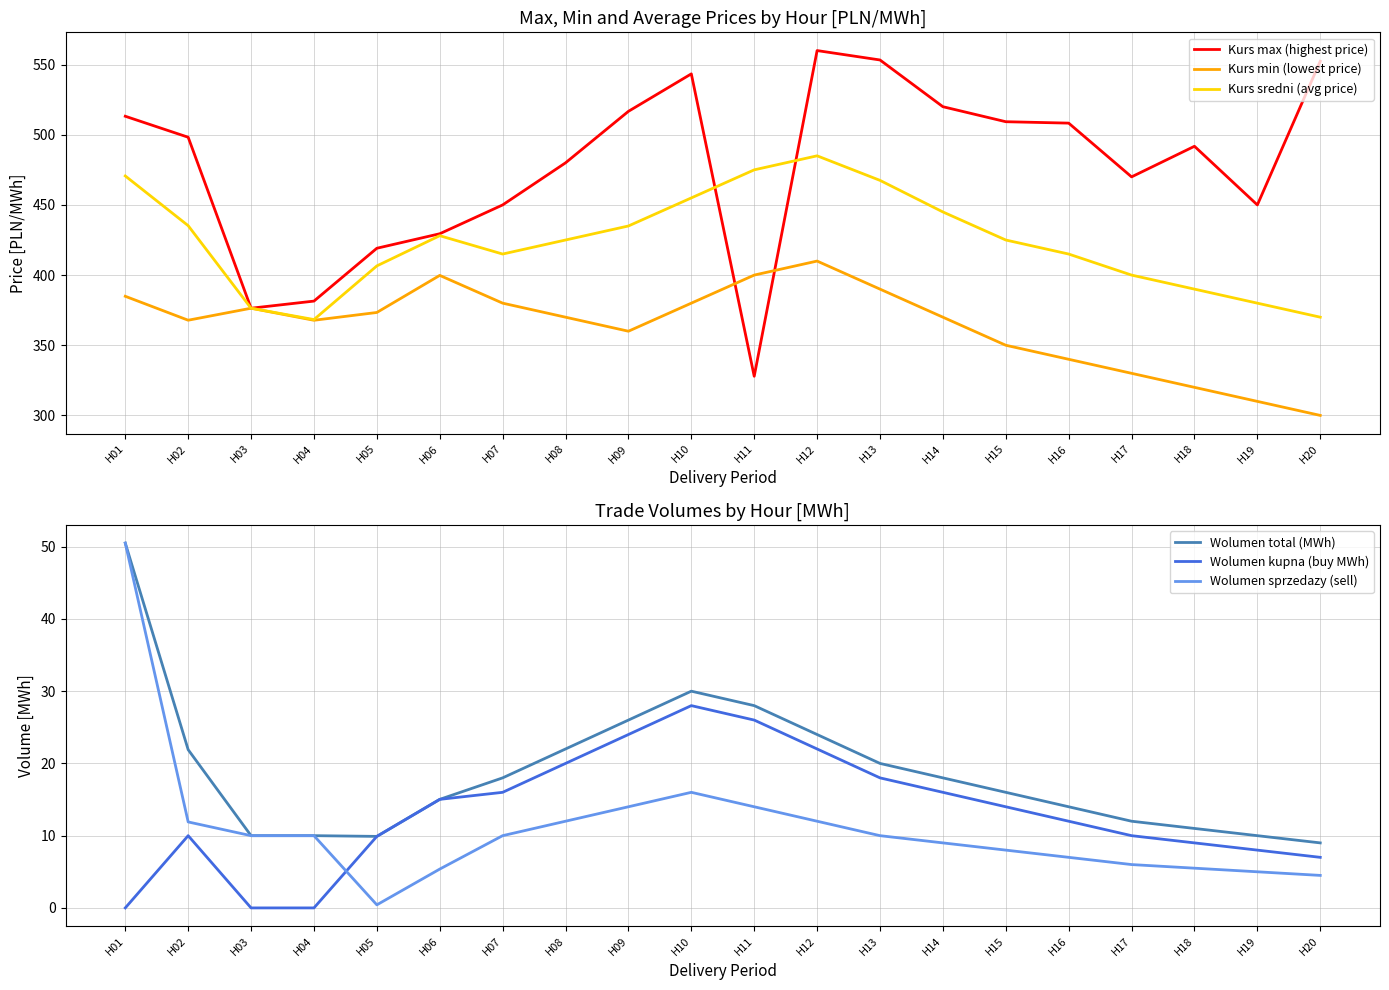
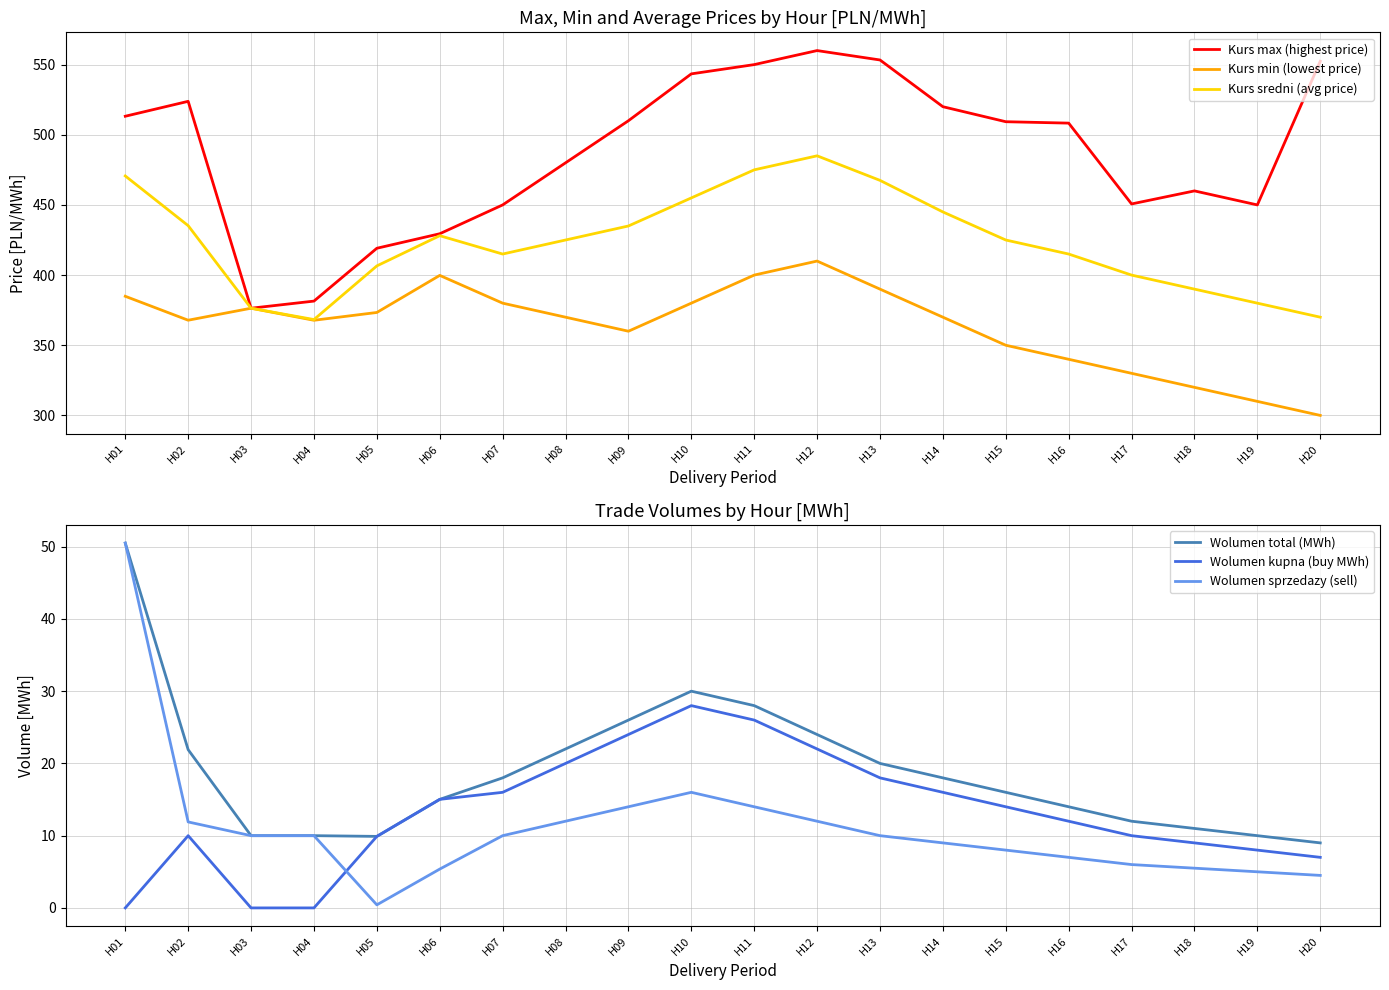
Max, Min and Average Prices by Hour [PLN/MWh], Kurs max (highest price), H02: 498 -> 524
Max, Min and Average Prices by Hour [PLN/MWh], Kurs max (highest price), H09: 517 -> 510
Max, Min and Average Prices by Hour [PLN/MWh], Kurs max (highest price), H11: 328 -> 550
Max, Min and Average Prices by Hour [PLN/MWh], Kurs max (highest price), H17: 470 -> 451
Max, Min and Average Prices by Hour [PLN/MWh], Kurs max (highest price), H18: 492 -> 460
